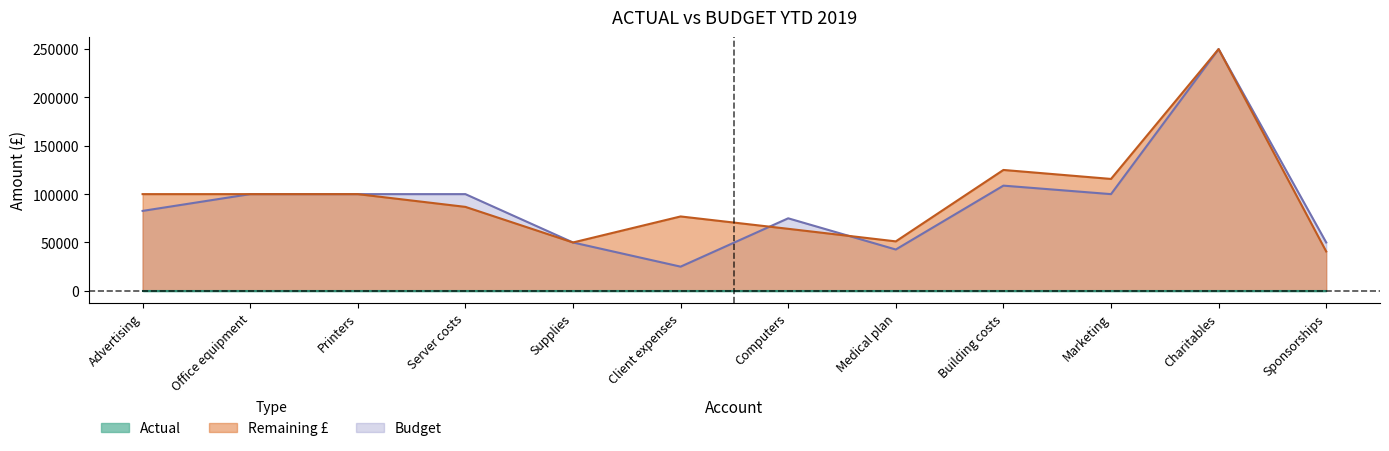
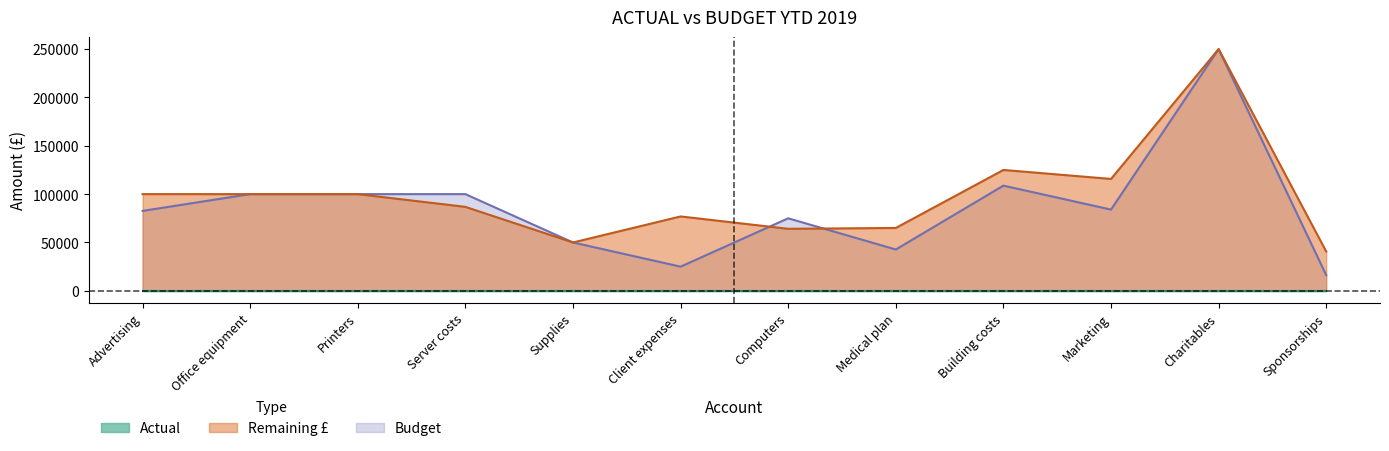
Remaining £, Medical plan: 50000 -> 70000
Budget, Marketing: 100000 -> 80000
Budget, Sponsorships: 50000 -> 20000
